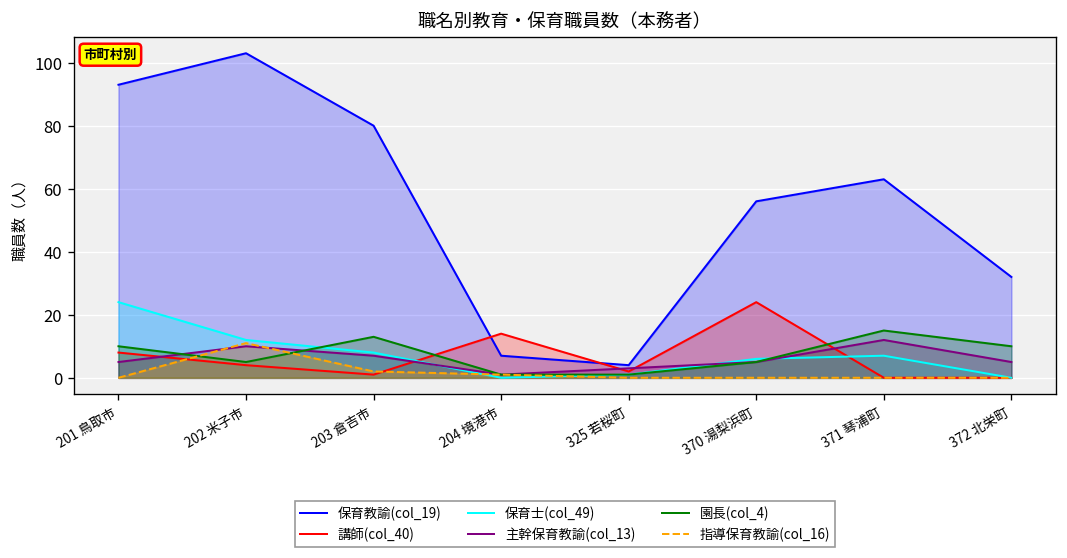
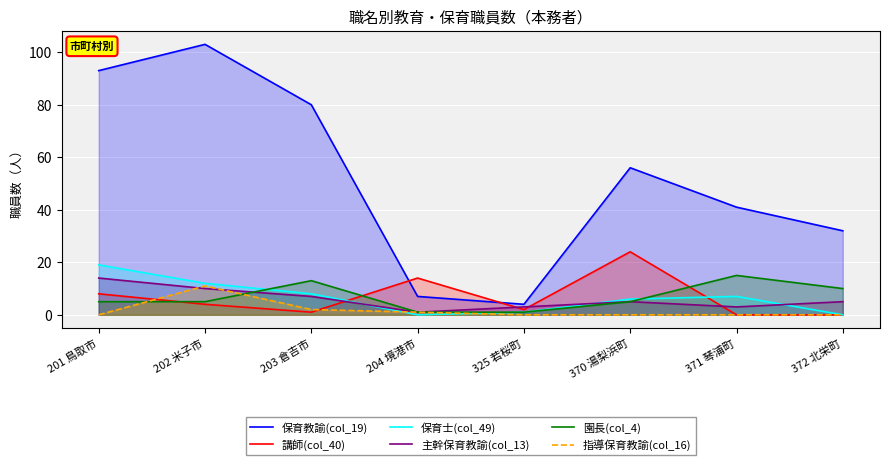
保育士(col_49), 201 鳥取市: 24 -> 19
主幹保育教諭(col_13), 201 鳥取市: 5 -> 14
園長(col_4), 201 鳥取市: 10 -> 5
保育教諭(col_19), 371 琴浦町: 63 -> 41
主幹保育教諭(col_13), 371 琴浦町: 12 -> 3
